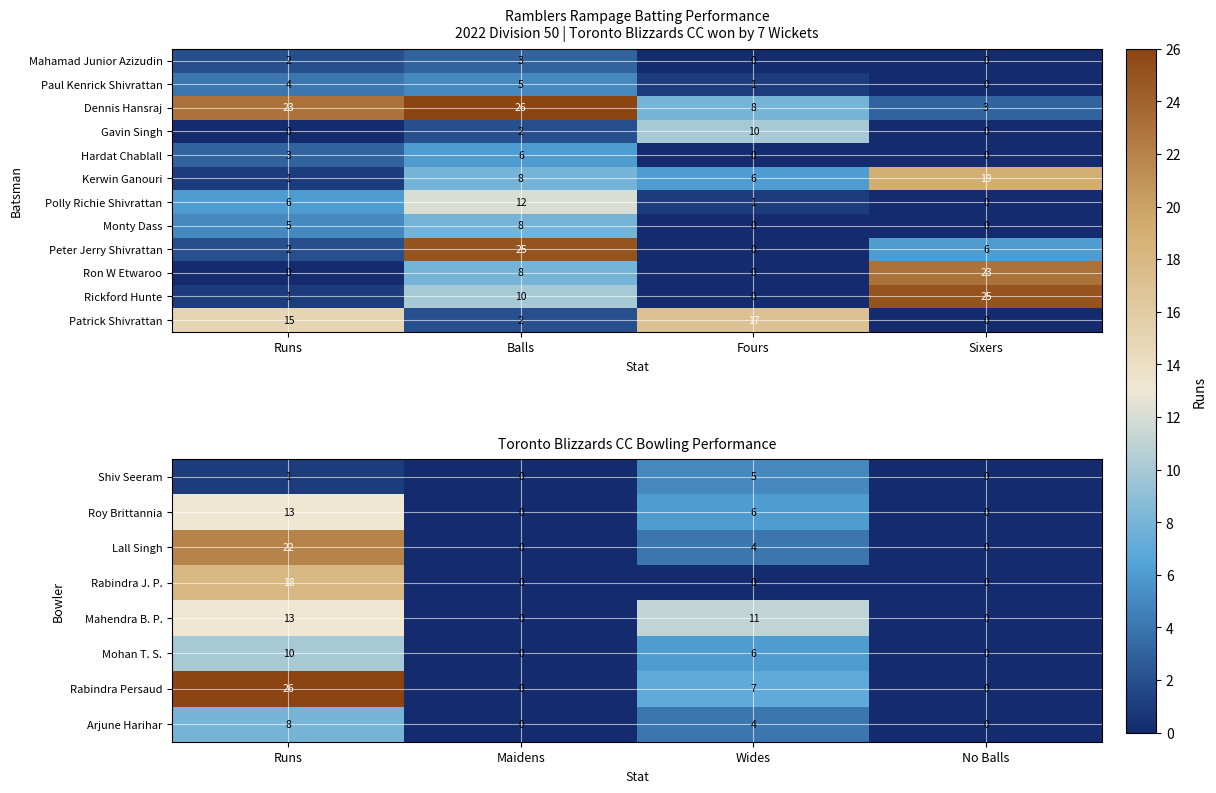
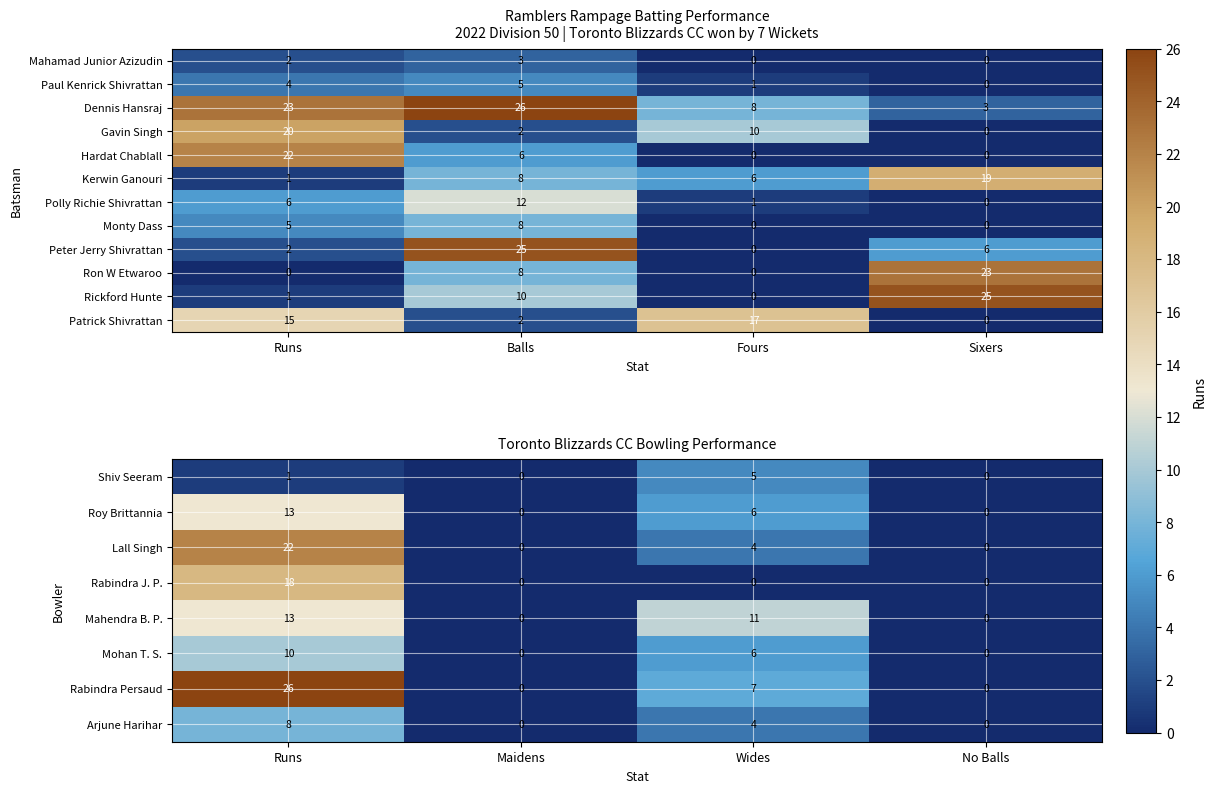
Ramblers Rampage Batting Performance 2022 Division 50 | Toronto Blizzards CC won by 7 Wickets, Gavin Singh, Runs: 0 -> 20
Ramblers Rampage Batting Performance 2022 Division 50 | Toronto Blizzards CC won by 7 Wickets, Hardat Chablall, Runs: 3 -> 22
